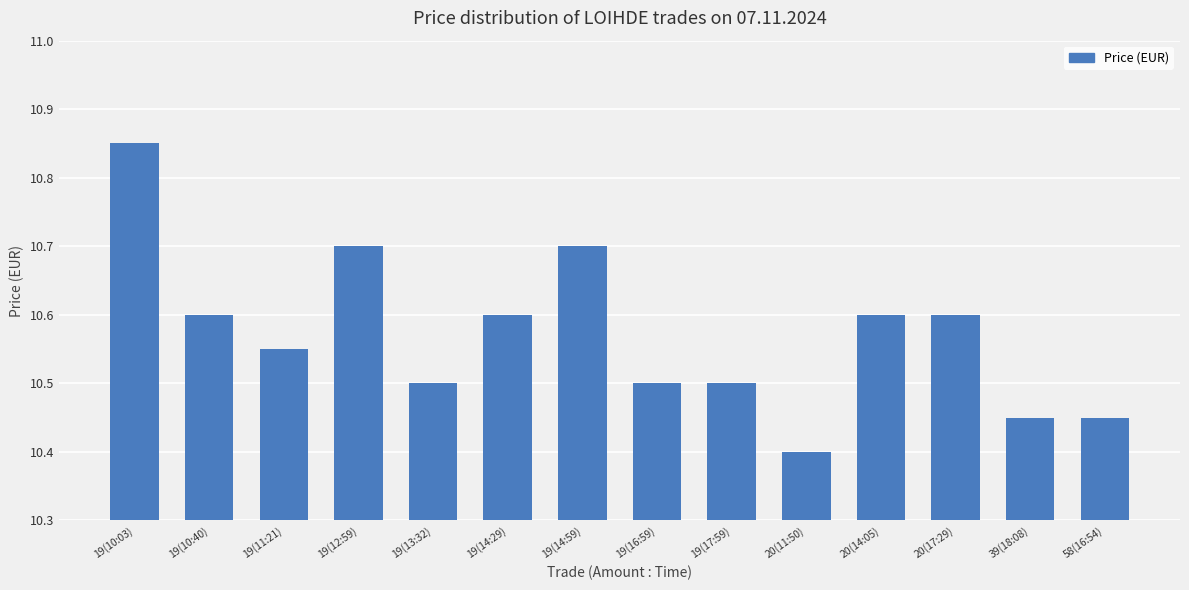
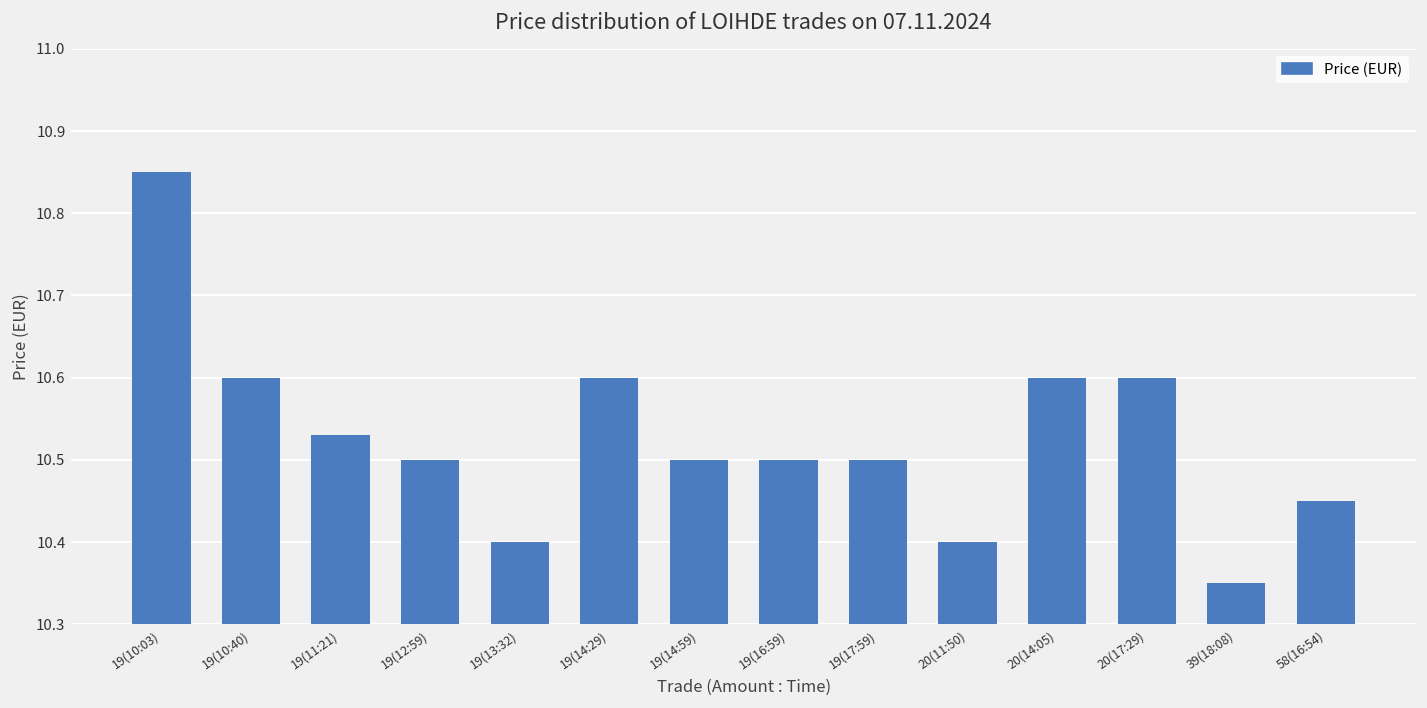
19(11:21): 10.55 -> 10.53
19(12:59): 10.7 -> 10.5
19(13:32): 10.5 -> 10.4
19(14:59): 10.7 -> 10.5
39(18:08): 10.45 -> 10.35
